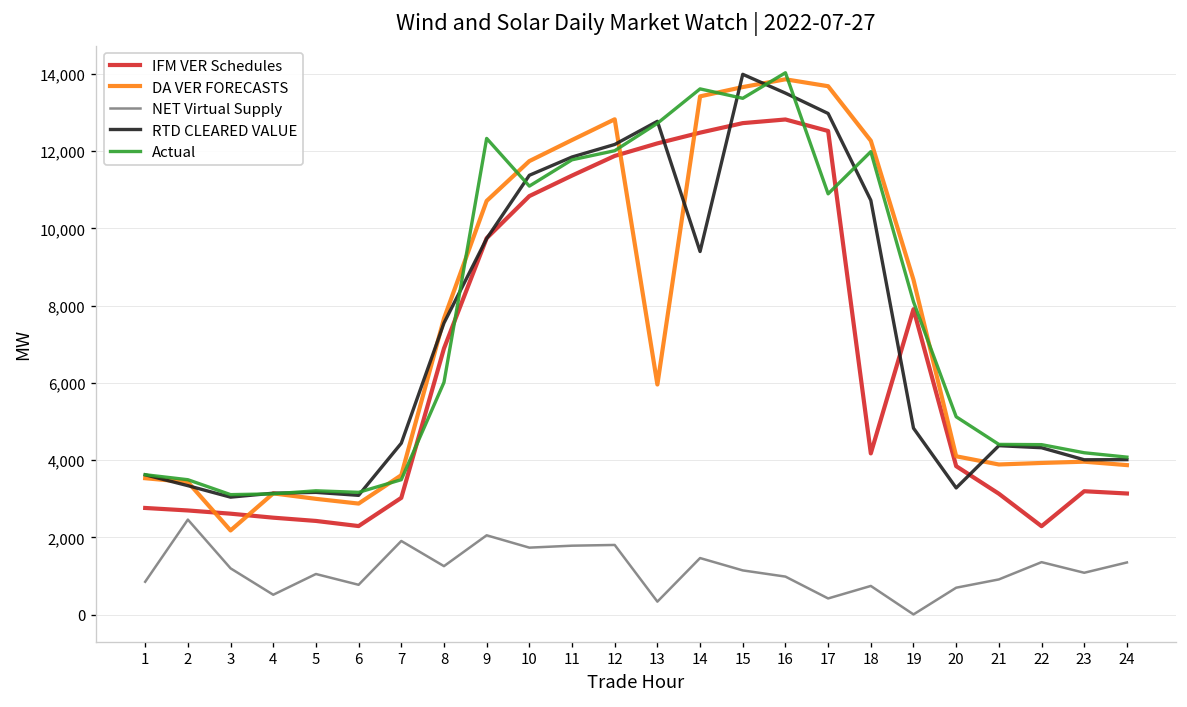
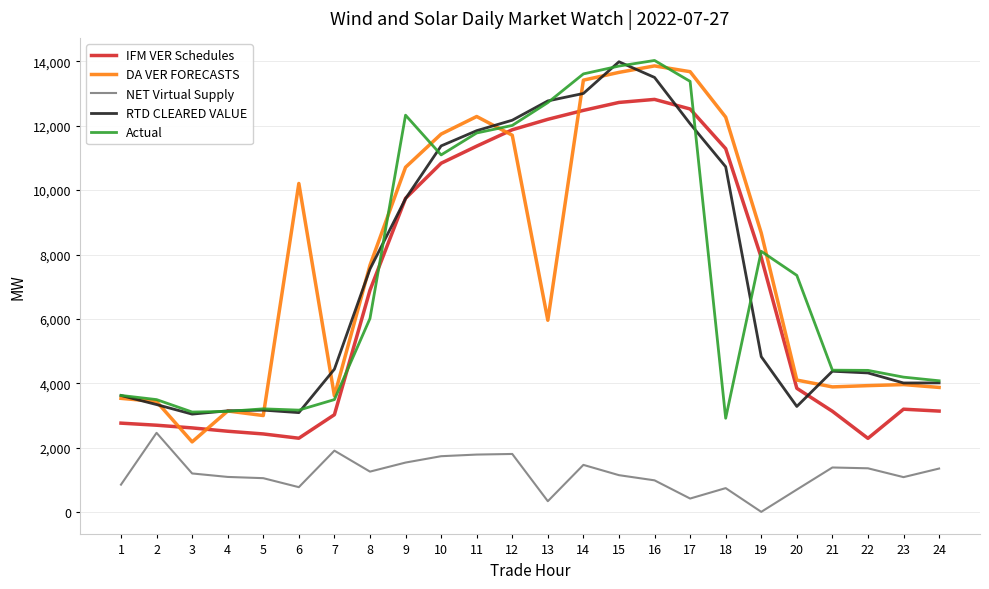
NET Virtual Supply, 4: 500 -> 1,100
DA VER FORECASTS, 6: 2,900 -> 10,200
NET Virtual Supply, 9: 2,100 -> 1,500
DA VER FORECASTS, 12: 12,800 -> 11,700
RTD CLEARED VALUE, 14: 9,400 -> 13,000
Actual, 15: 13,400 -> 13,900
RTD CLEARED VALUE, 17: 13,000 -> 12,100
Actual, 17: 10,900 -> 13,400
IFM VER Schedules, 18: 4,200 -> 11,300
Actual, 18: 12,000 -> 2,900
Actual, 20: 5,100 -> 7,400
NET Virtual Supply, 21: 900 -> 1,400
